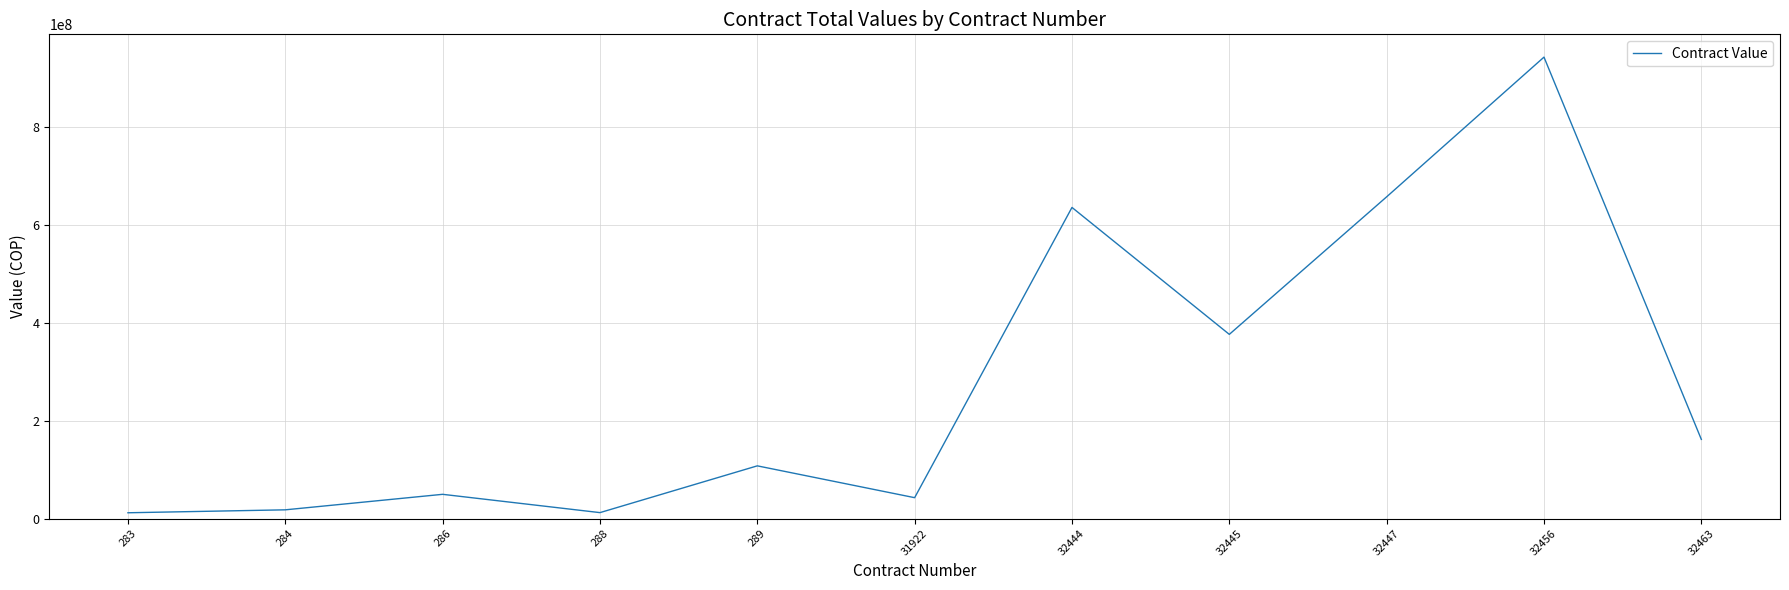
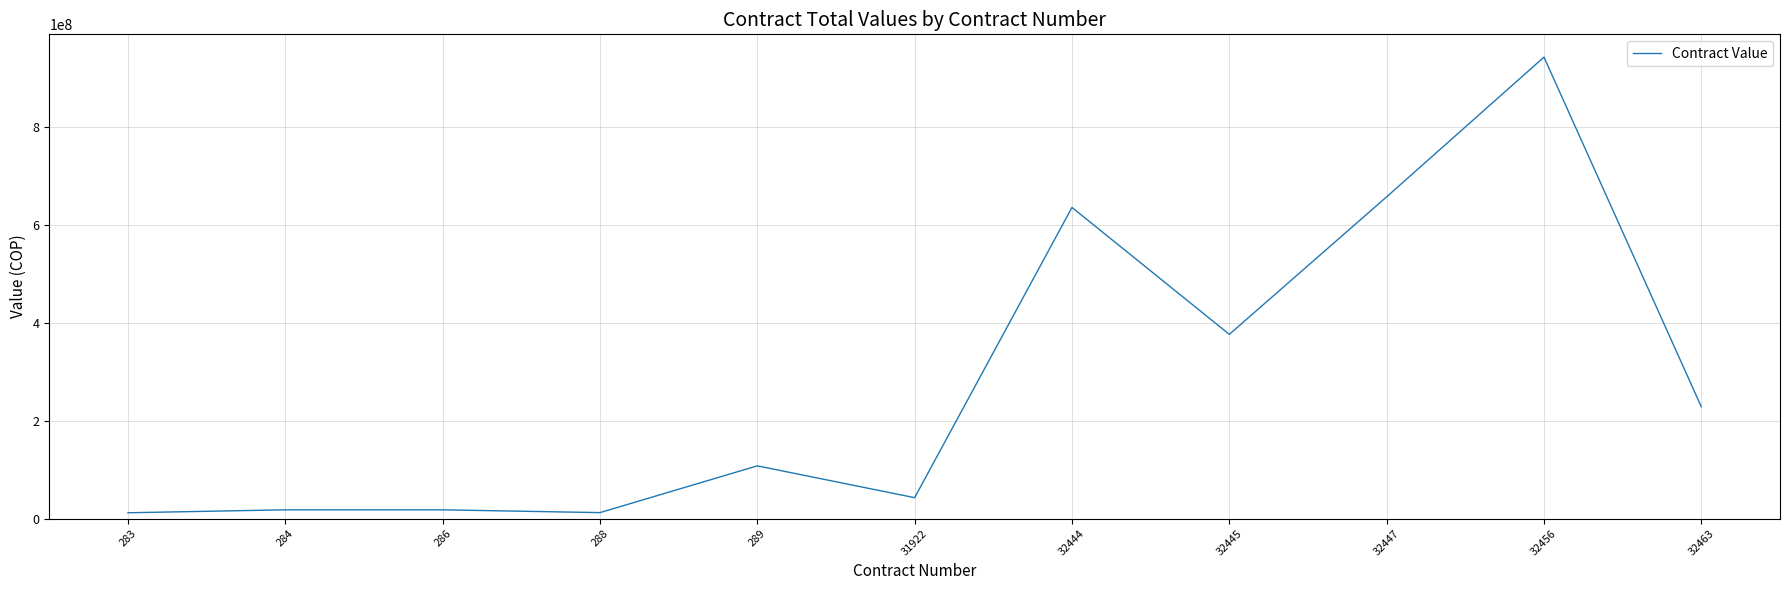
286: 50000000 -> 20000000
32463: 160000000 -> 230000000
